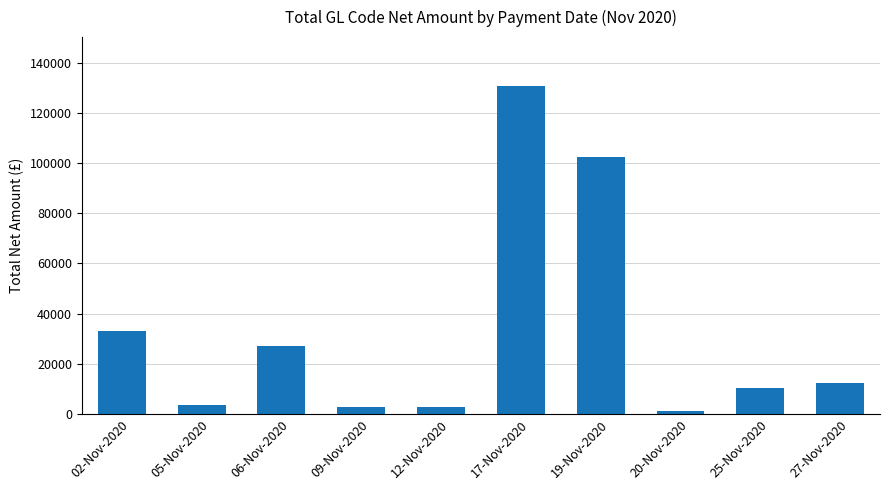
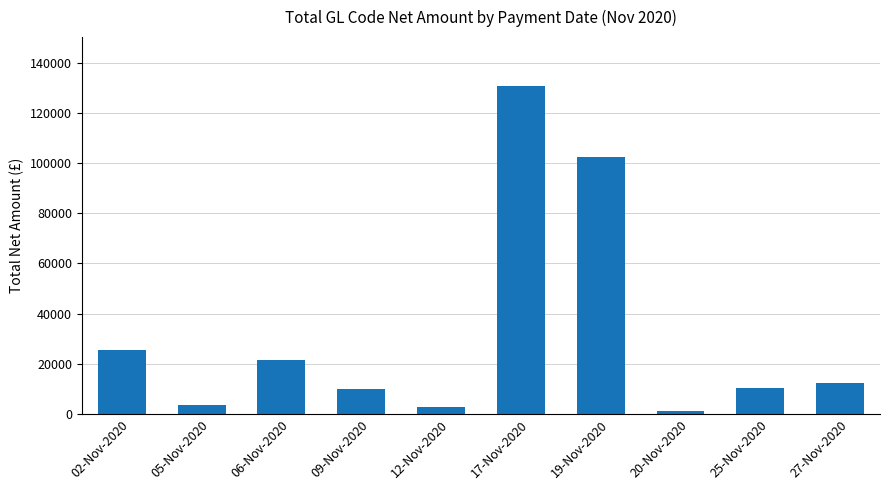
02-Nov-2020: 33000 -> 26000
06-Nov-2020: 27000 -> 21000
09-Nov-2020: 3000 -> 10000
